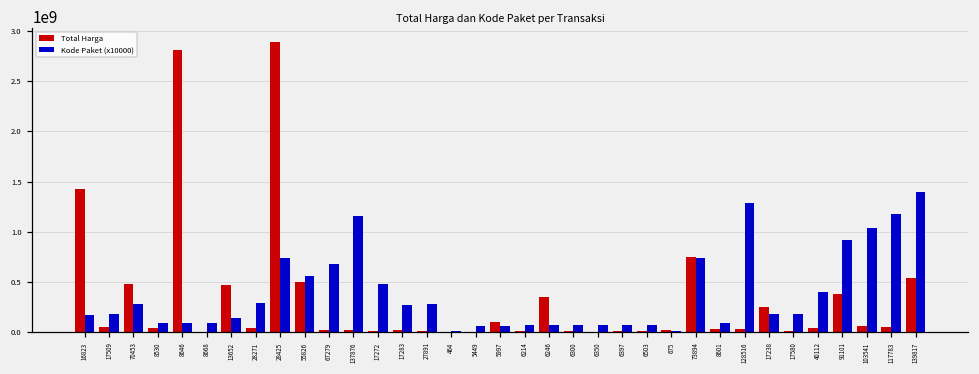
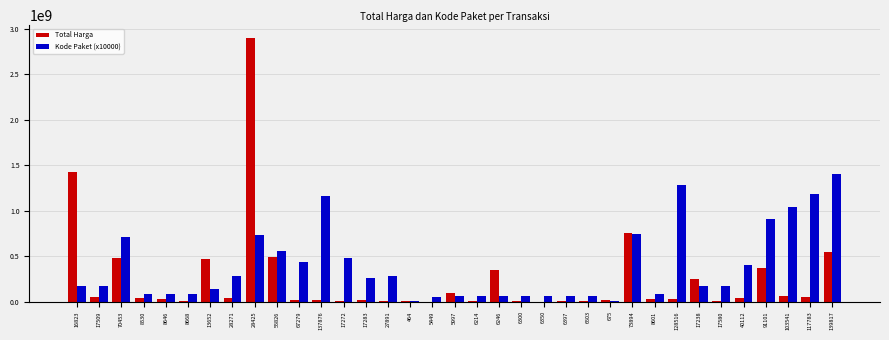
Kode Paket (x10000), 70453: 300000000 -> 700000000
Total Harga, 8646: 2800000000 -> 0
Kode Paket (x10000), 67279: 700000000 -> 400000000
